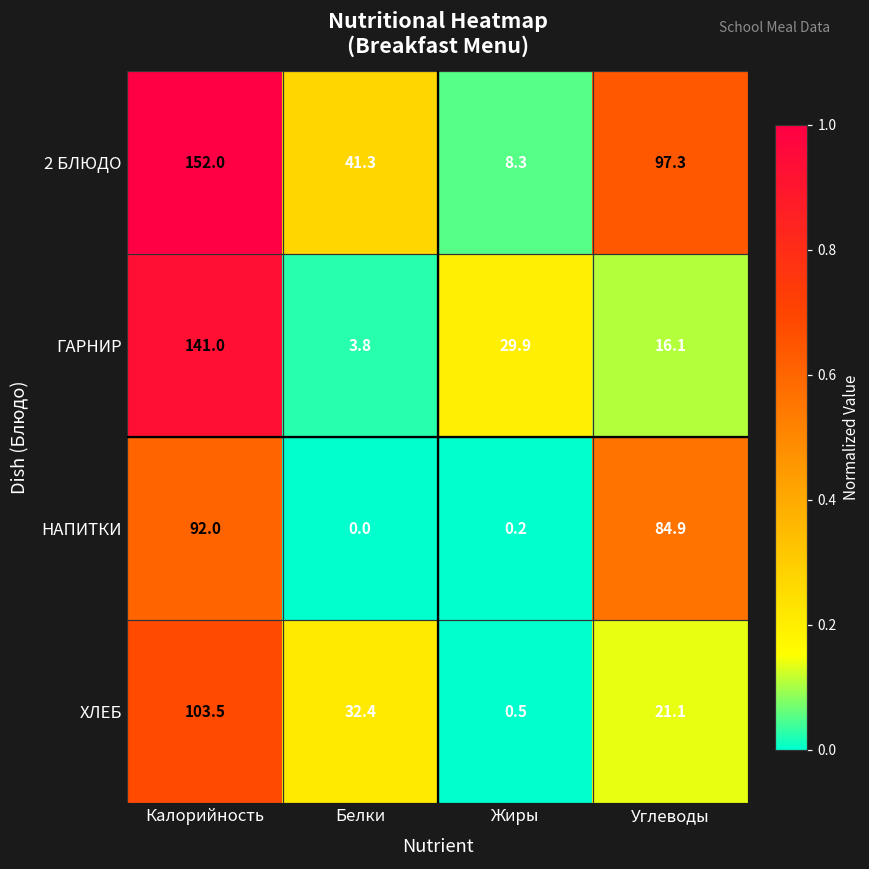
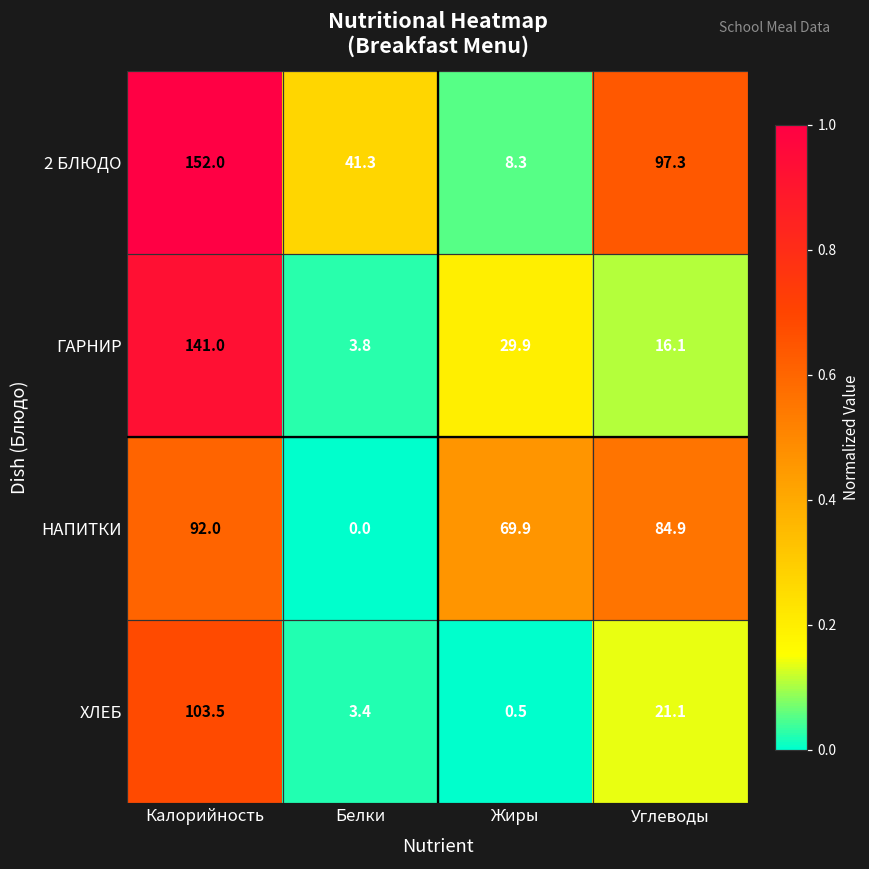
НАПИТКИ, Жиры: 0.2 -> 69.9
ХЛЕБ, Белки: 32.4 -> 3.4
